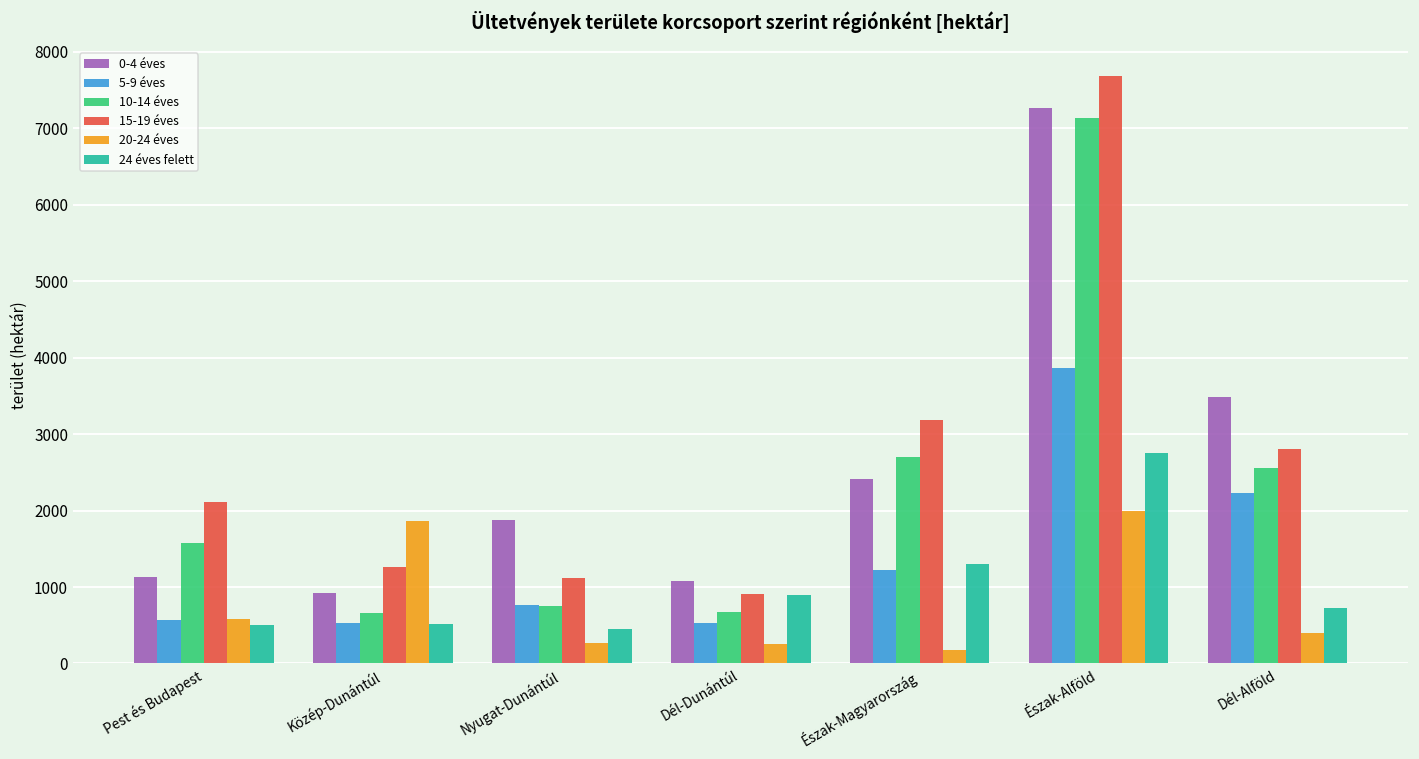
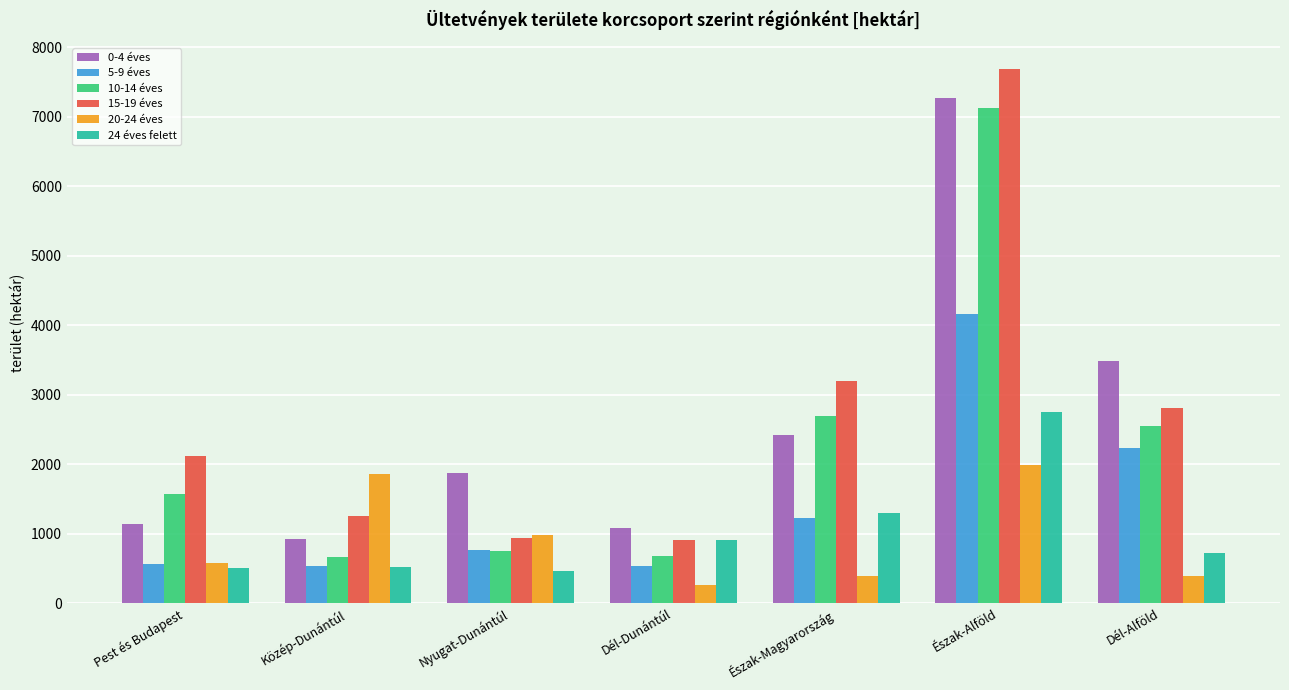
15-19 éves, Nyugat-Dunántúl: 1100 -> 900
20-24 éves, Nyugat-Dunántúl: 300 -> 1000
20-24 éves, Észak-Magyarország: 200 -> 400
5-9 éves, Észak-Alföld: 3900 -> 4200
